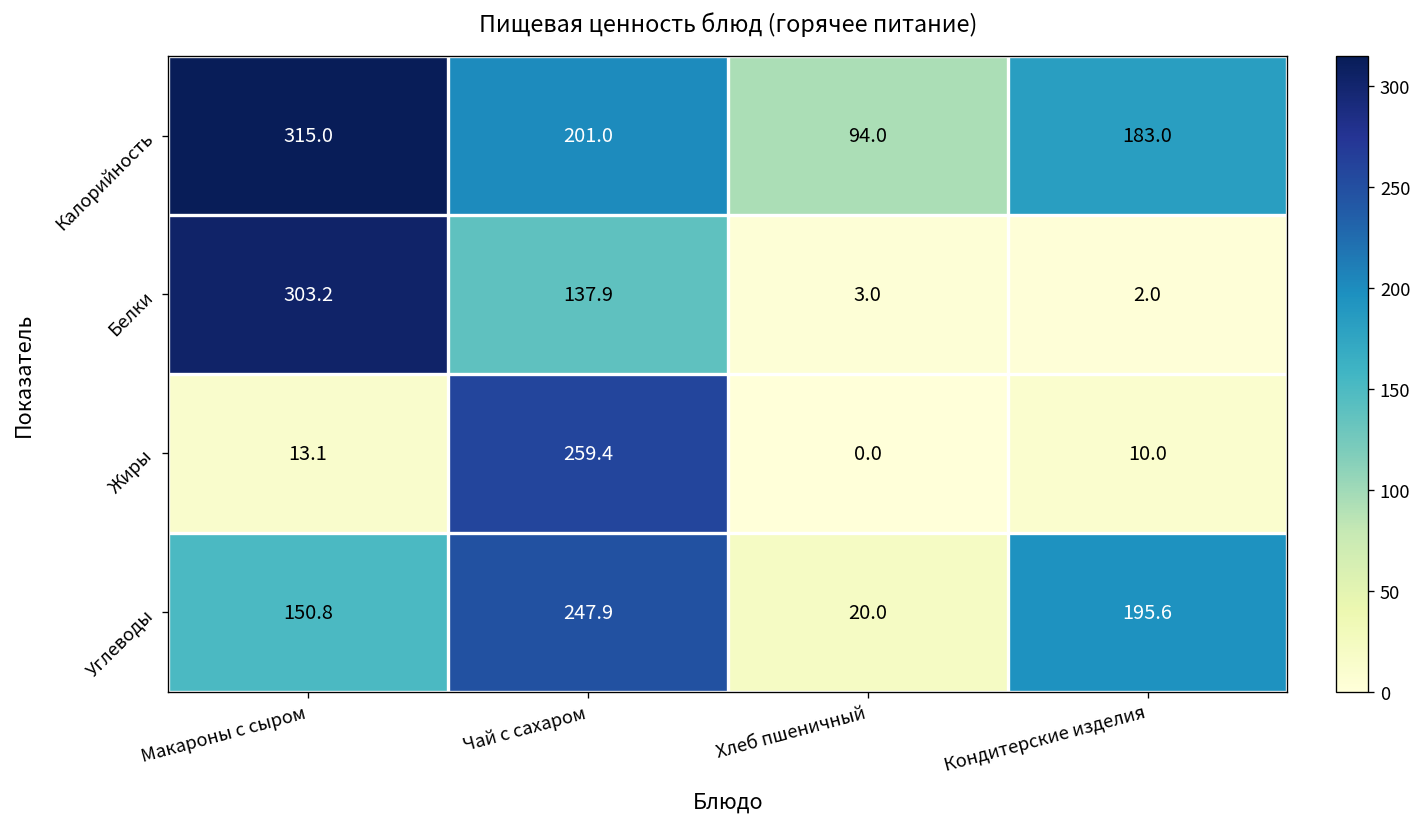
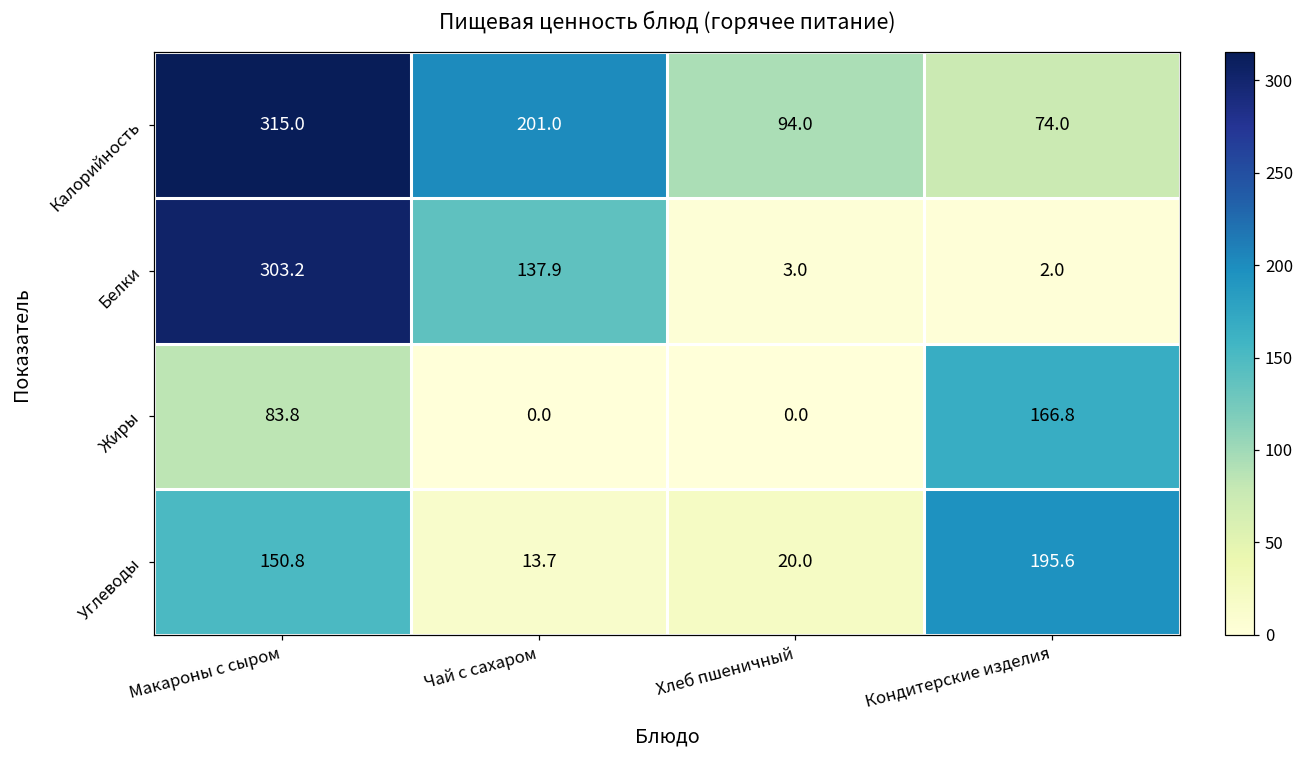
Калорийность, Кондитерские изделия: 183.0 -> 74.0
Жиры, Макароны с сыром: 13.1 -> 83.8
Жиры, Чай с сахаром: 259.4 -> 0.0
Жиры, Кондитерские изделия: 10.0 -> 166.8
Углеводы, Чай с сахаром: 247.9 -> 13.7
